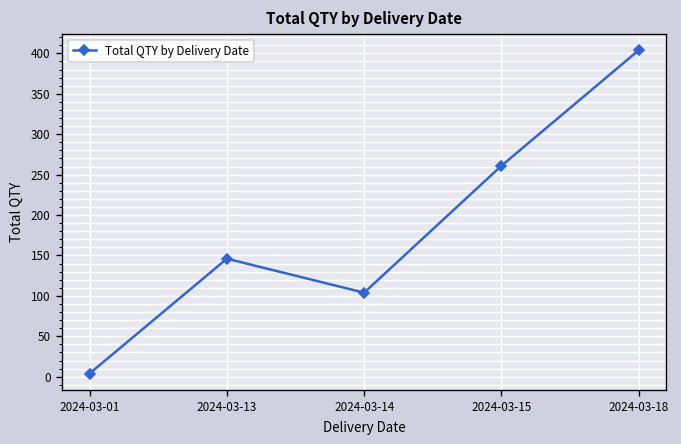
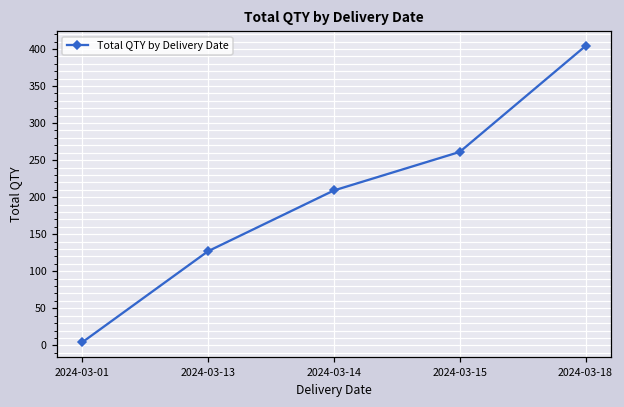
2024-03-13: 150 -> 130
2024-03-14: 100 -> 210
